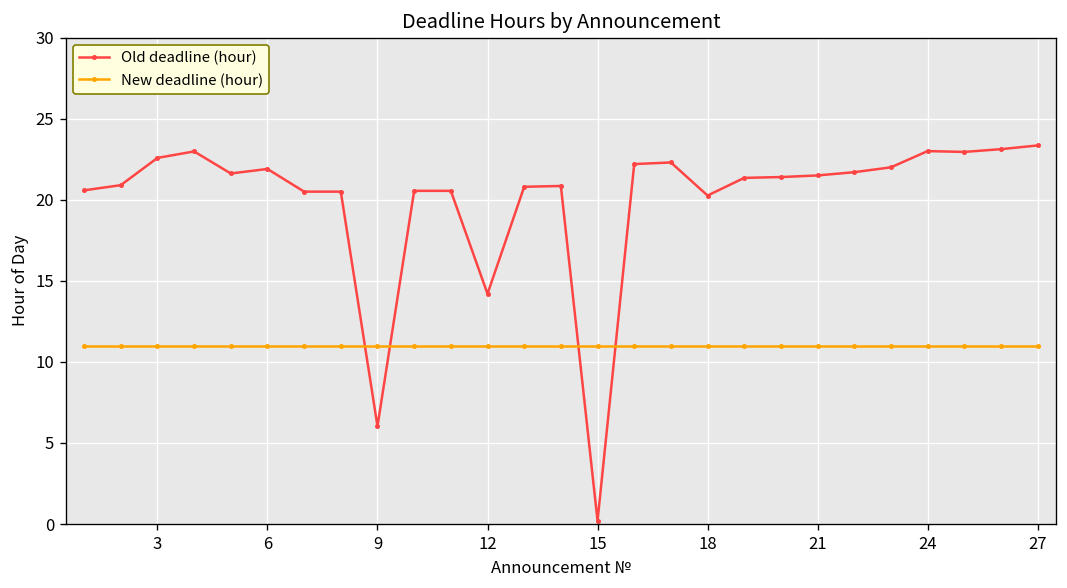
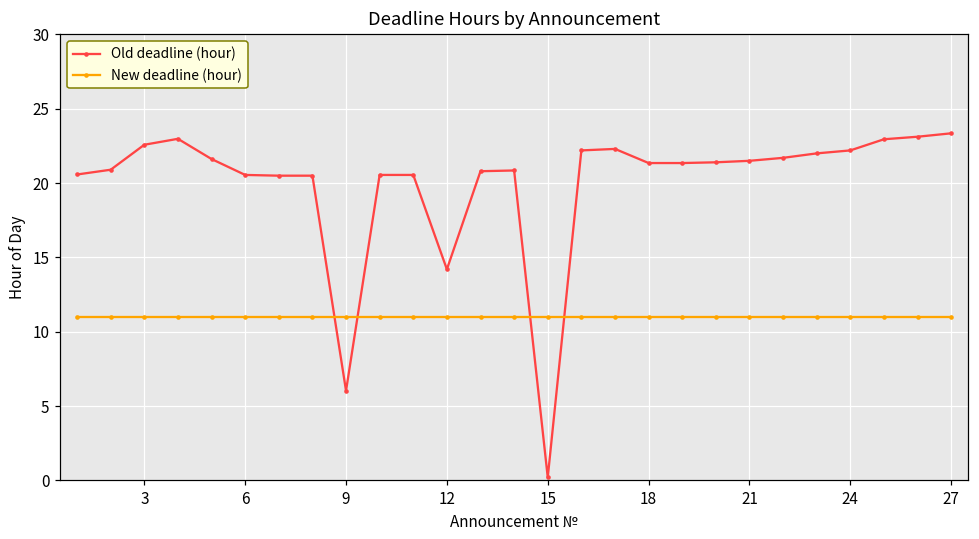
Old deadline (hour), 6: 21.9 -> 20.6
Old deadline (hour), 18: 20.3 -> 21.4
Old deadline (hour), 24: 23.0 -> 22.2
